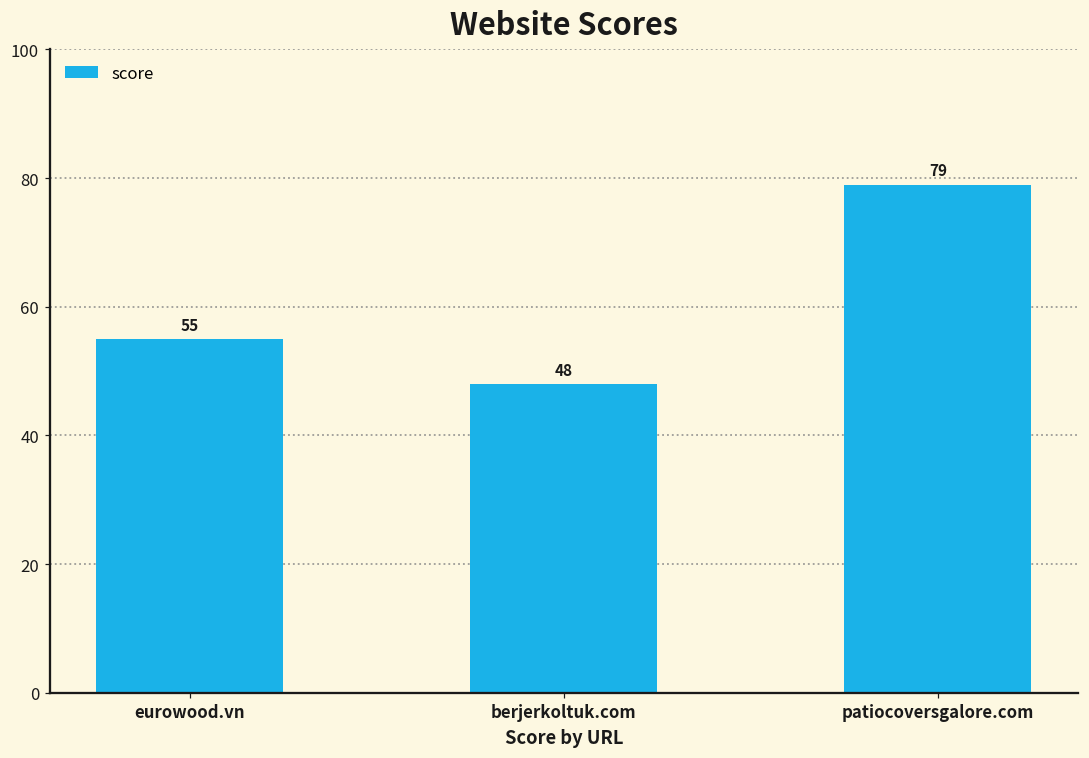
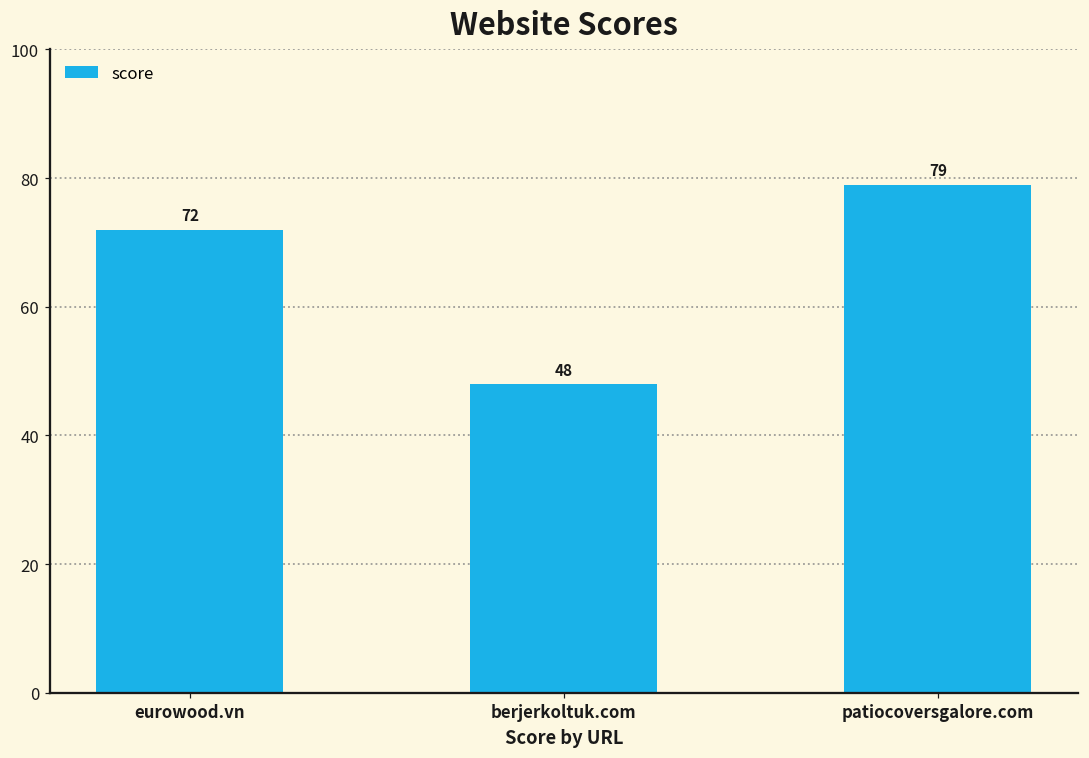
eurowood.vn: 55 -> 72
